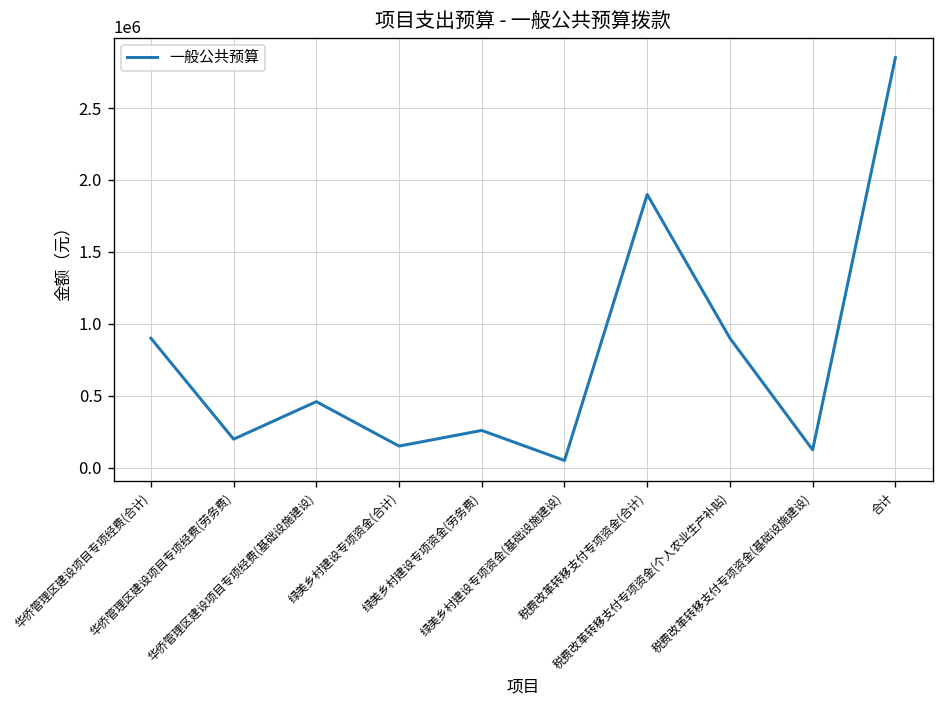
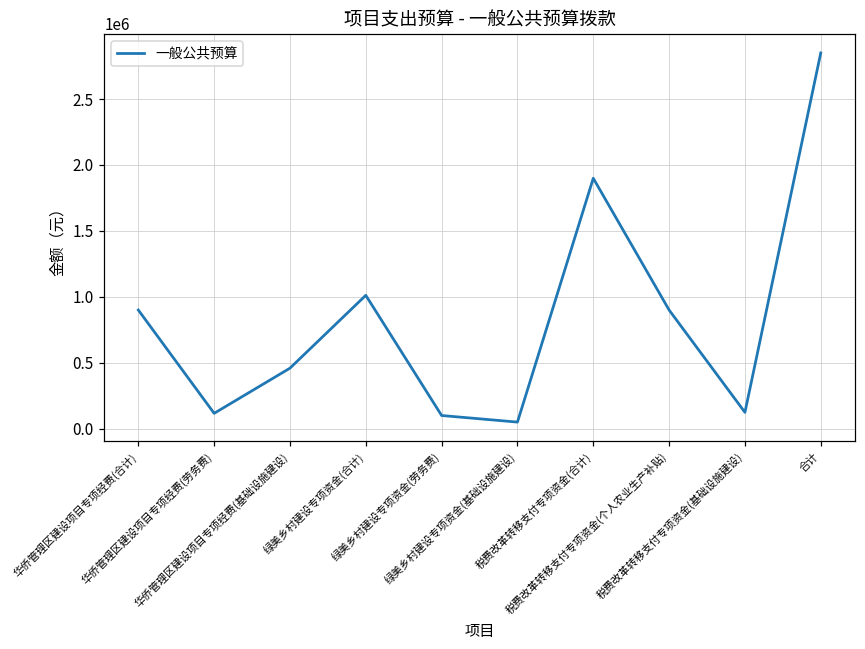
华侨管理区建设项目专项经费(劳务费): 200000 -> 120000
绿美乡村建设专项资金(合计): 150000 -> 1010000
绿美乡村建设专项资金(劳务费): 260000 -> 100000
